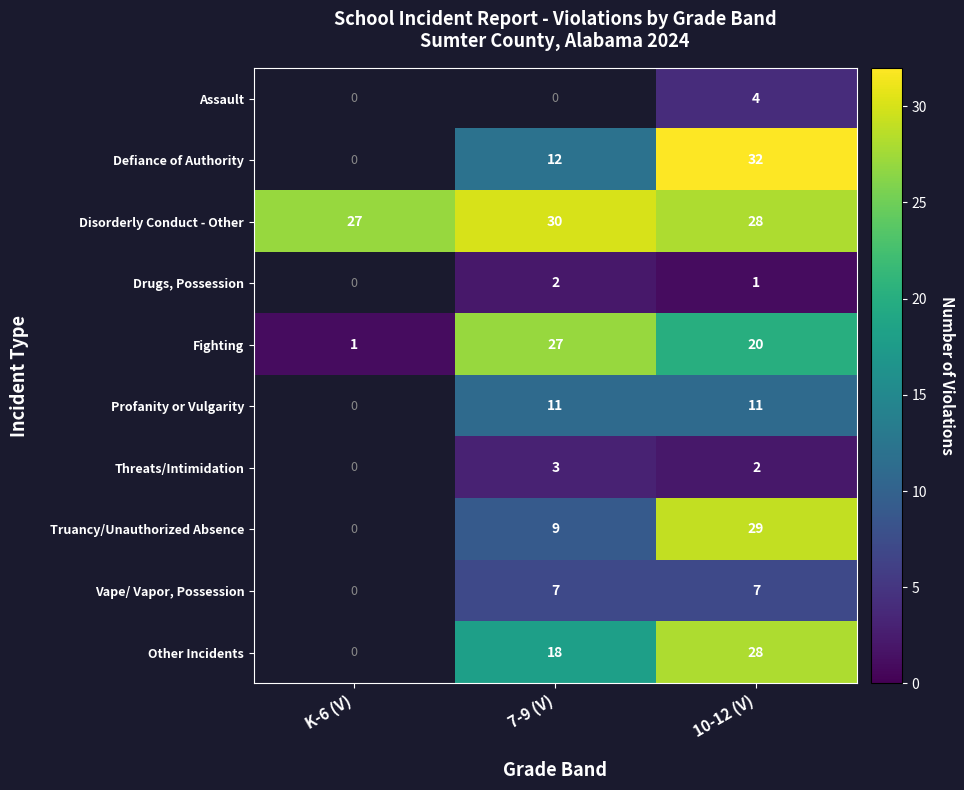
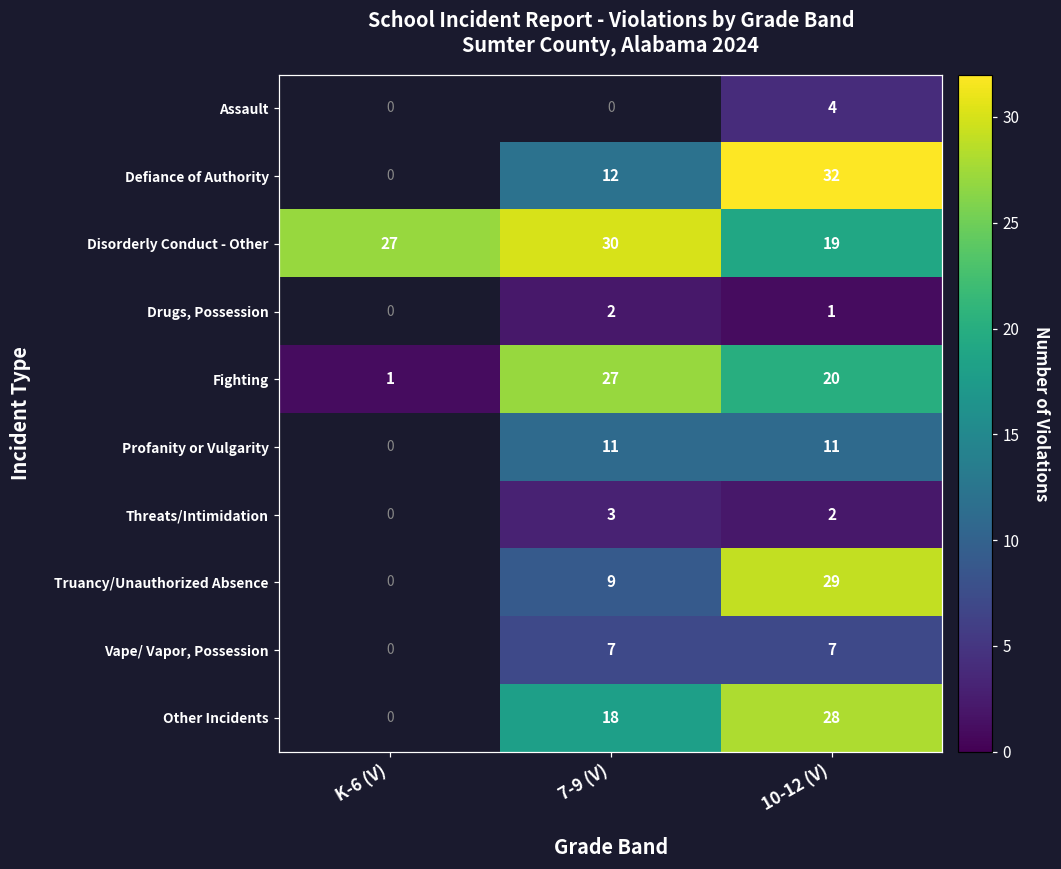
Disorderly Conduct - Other, 10-12 (V): 28 -> 19
